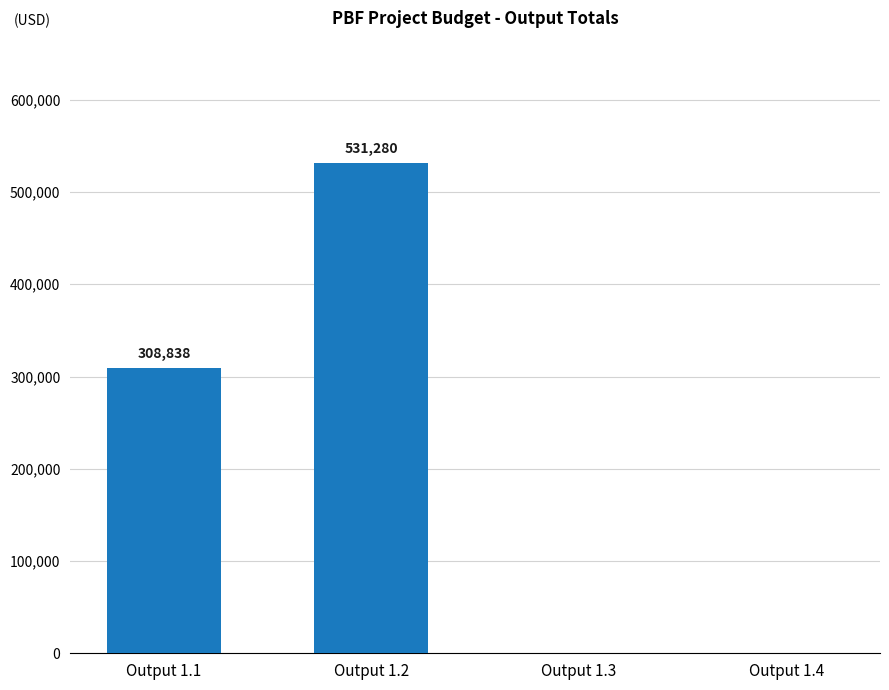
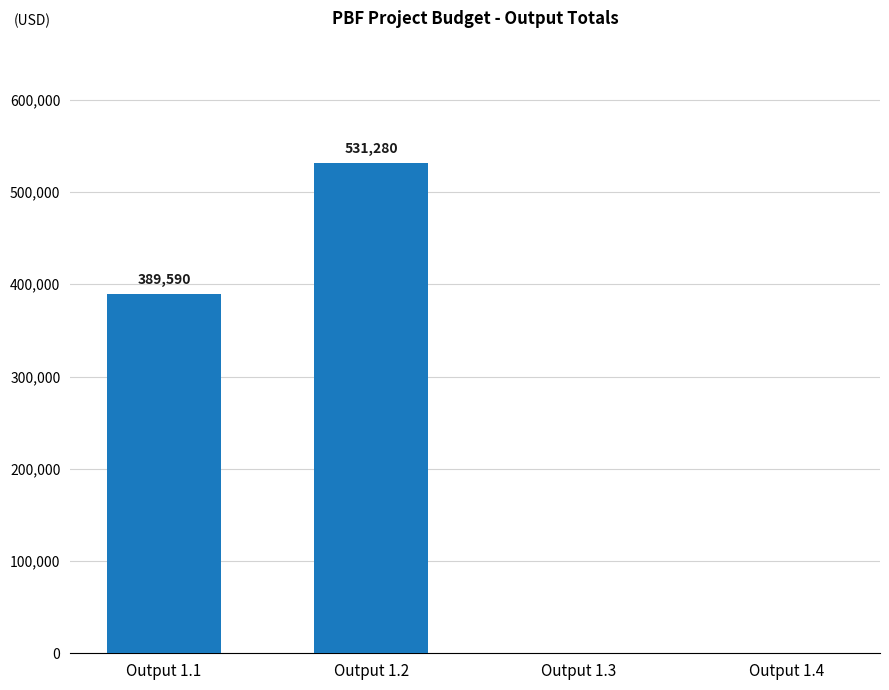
Output 1.1: 308,838 -> 389,590
